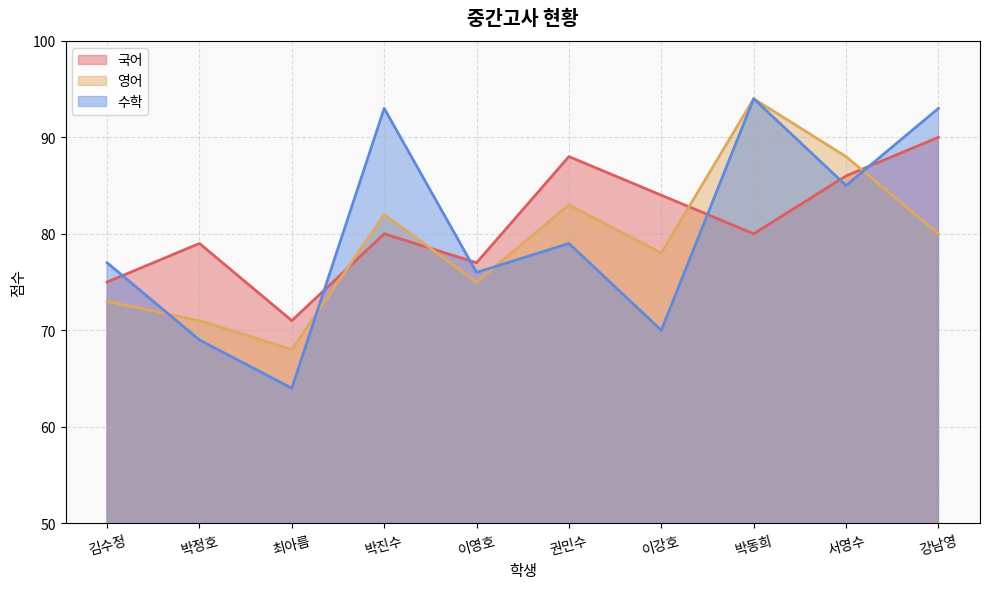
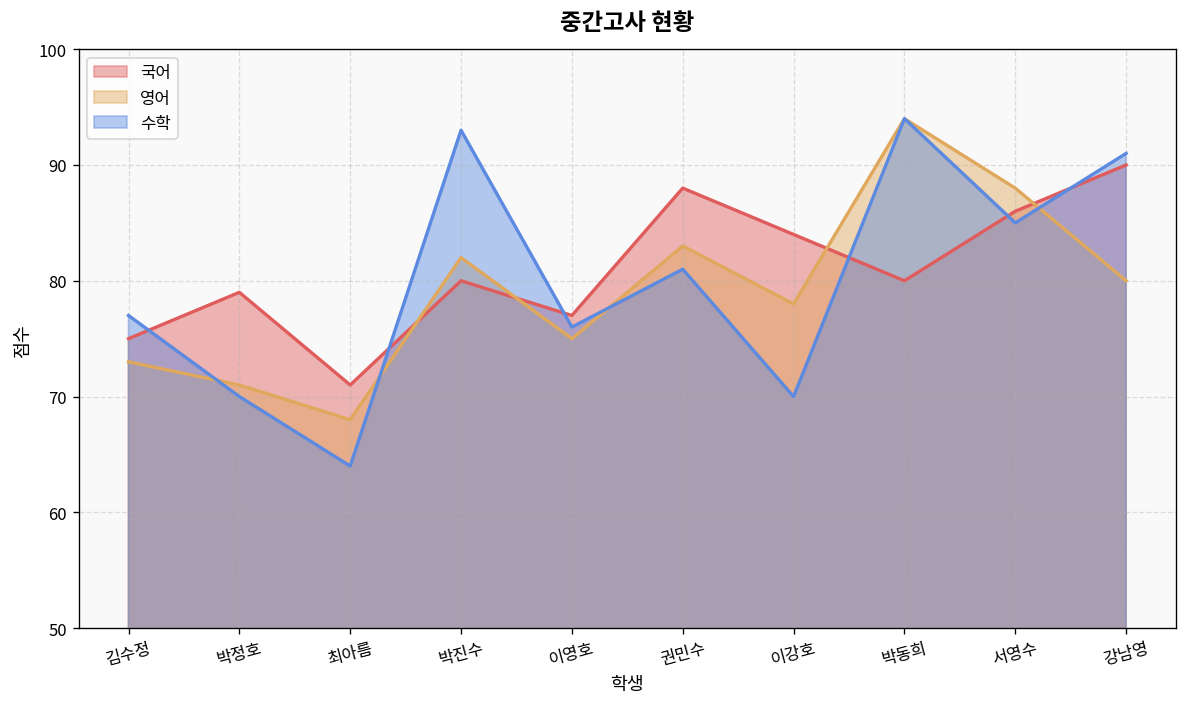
수학, 박정호: 69 -> 70
수학, 권민수: 79 -> 81
수학, 강남영: 93 -> 91
